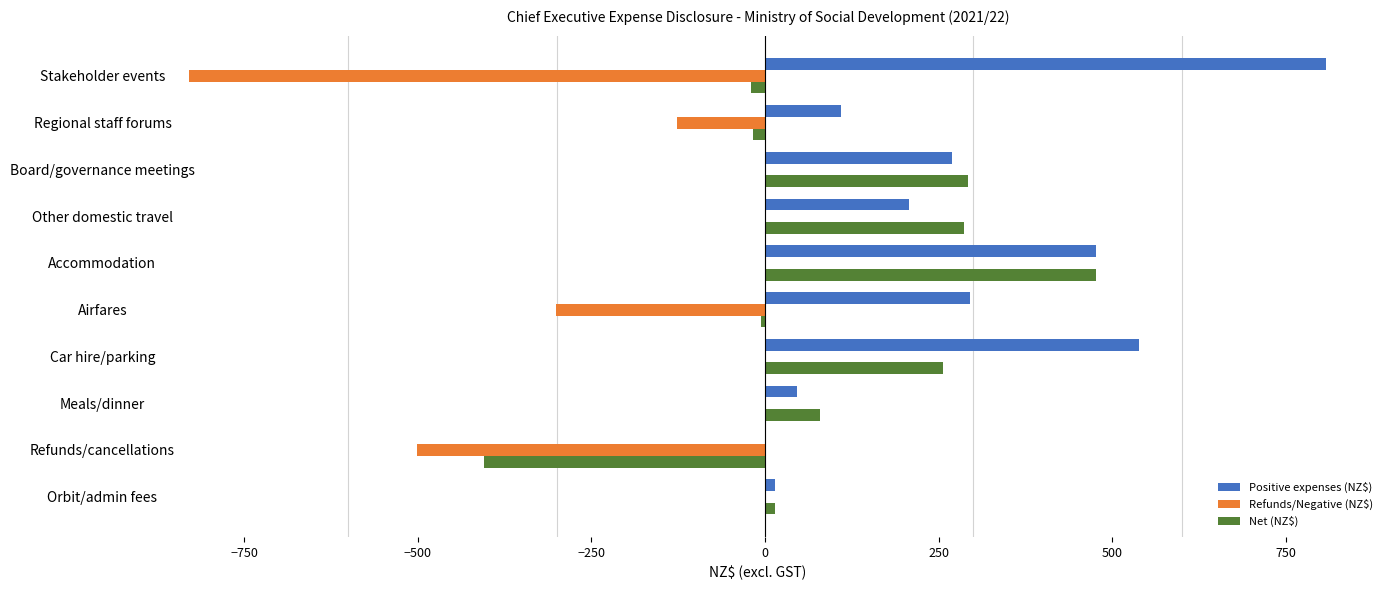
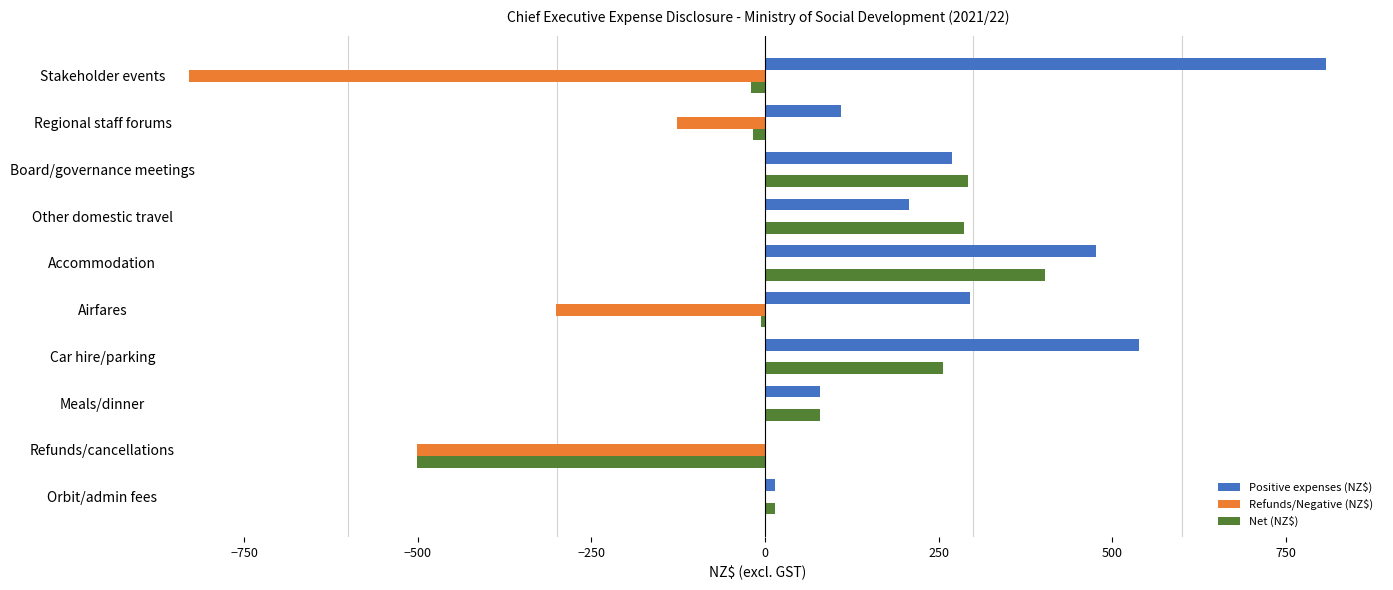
Net (NZ$), Accommodation: 480 -> 400
Positive expenses (NZ$), Meals/dinner: 50 -> 80
Net (NZ$), Refunds/cancellations: -410 -> -500
